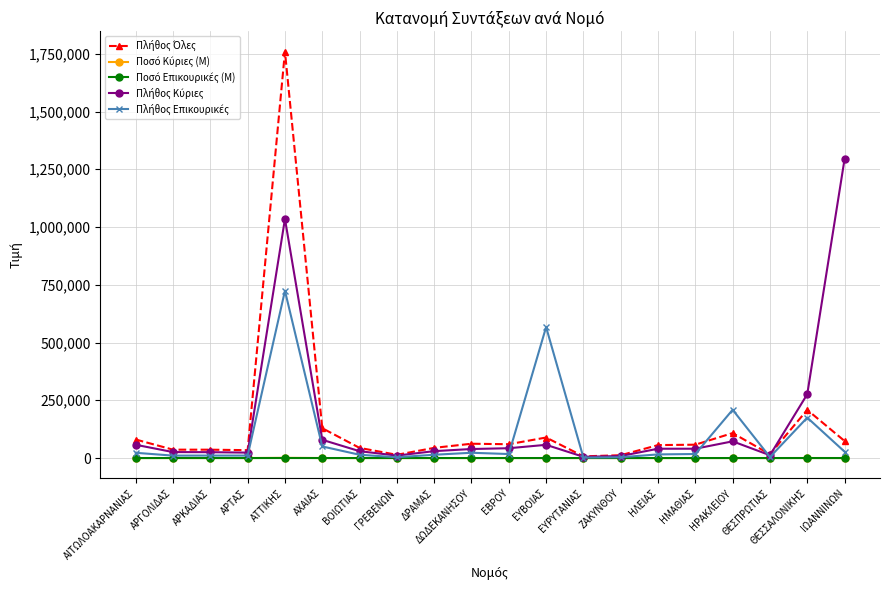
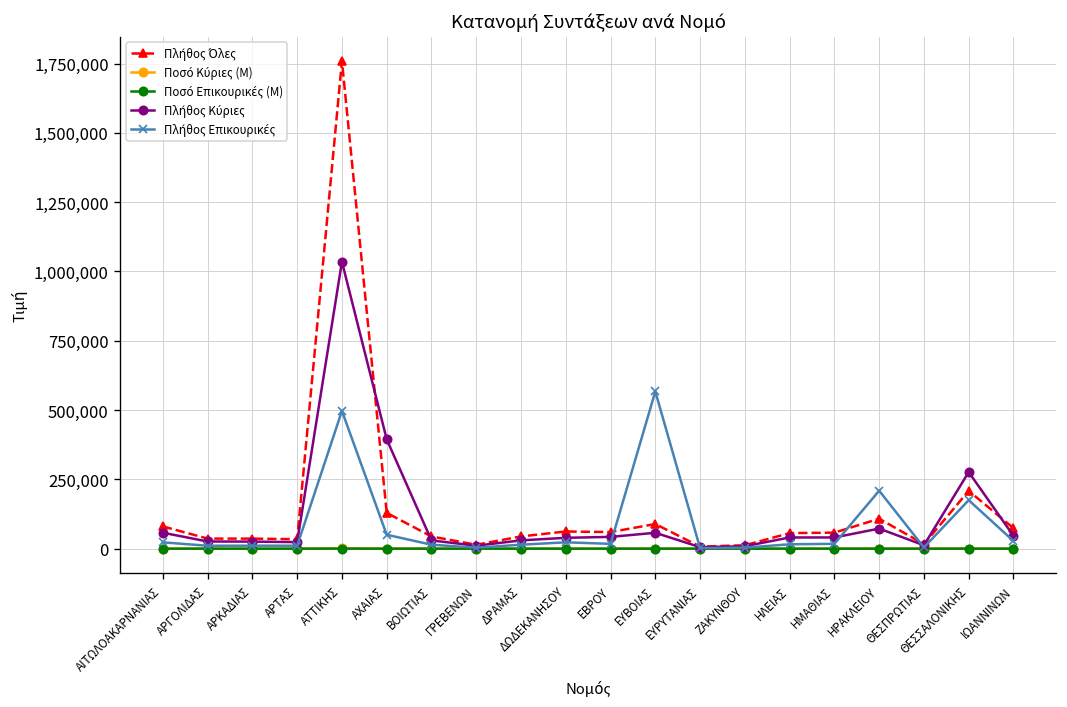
Πλήθος Επικουρικές, ΑΤΤΙΚΗΣ: 720,000 -> 500,000
Πλήθος Κύριες, ΑΧΑΙΑΣ: 80,000 -> 390,000
Πλήθος Κύριες, ΙΩΑΝΝΙΝΩΝ: 1,290,000 -> 50,000
